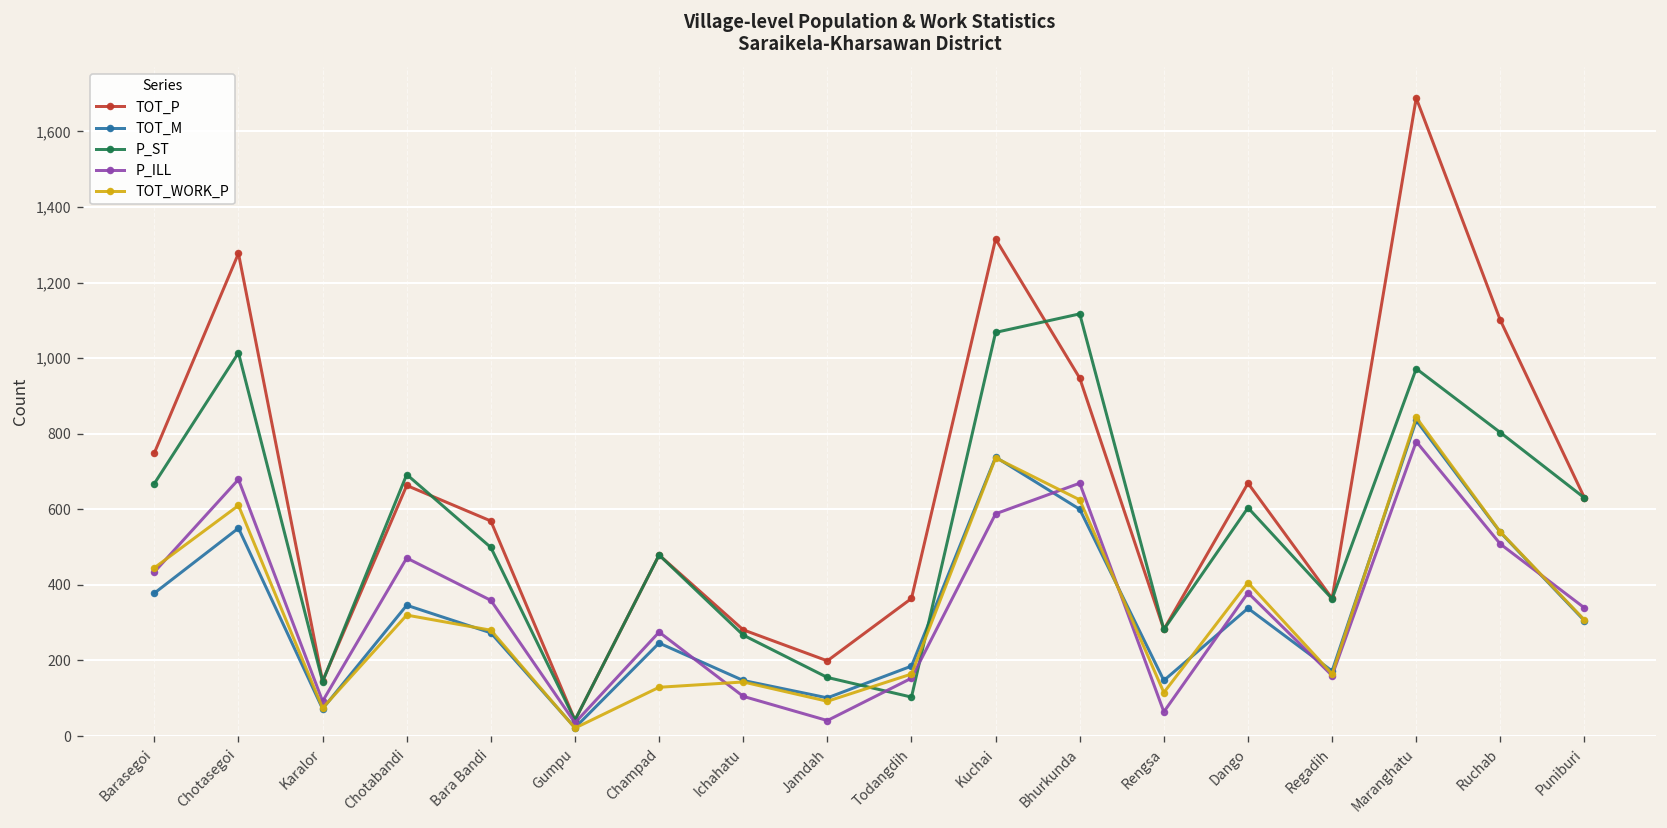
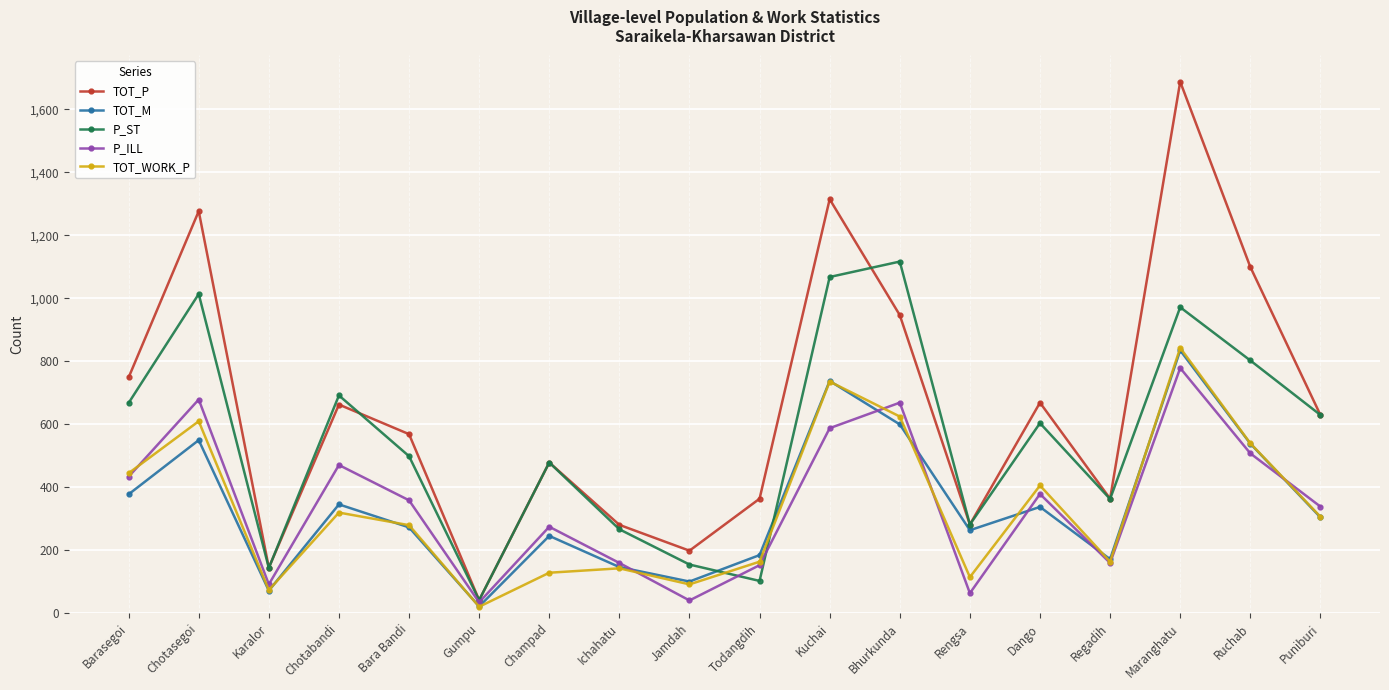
P_ILL, Ichahatu: 110 -> 160
TOT_M, Rengsa: 150 -> 260
